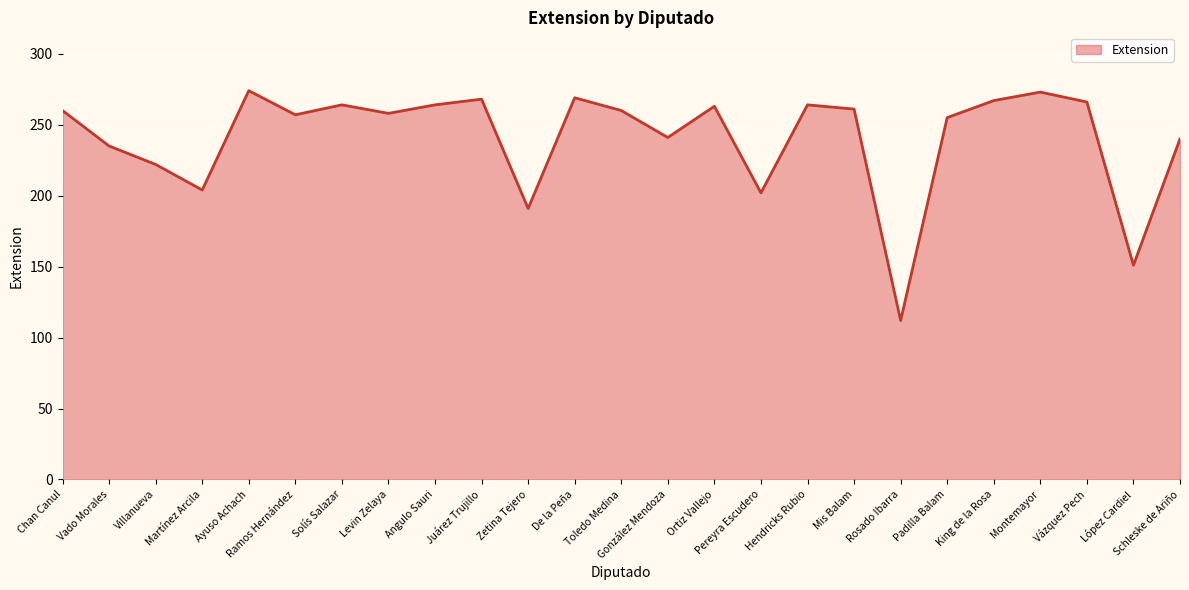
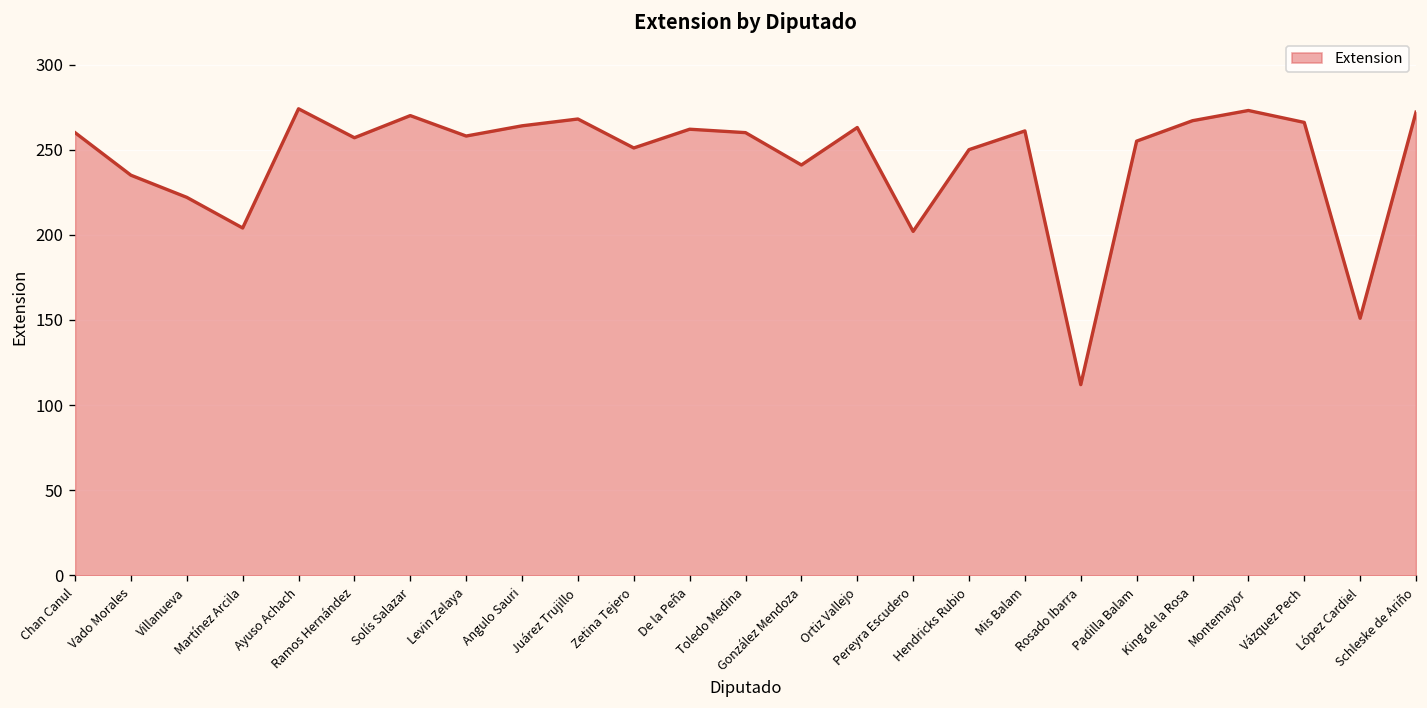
Solís Salazar: 264 -> 270
Zetina Tejero: 191 -> 251
De la Peña: 269 -> 262
Hendricks Rubio: 264 -> 250
Schleske de Ariño: 240 -> 272
